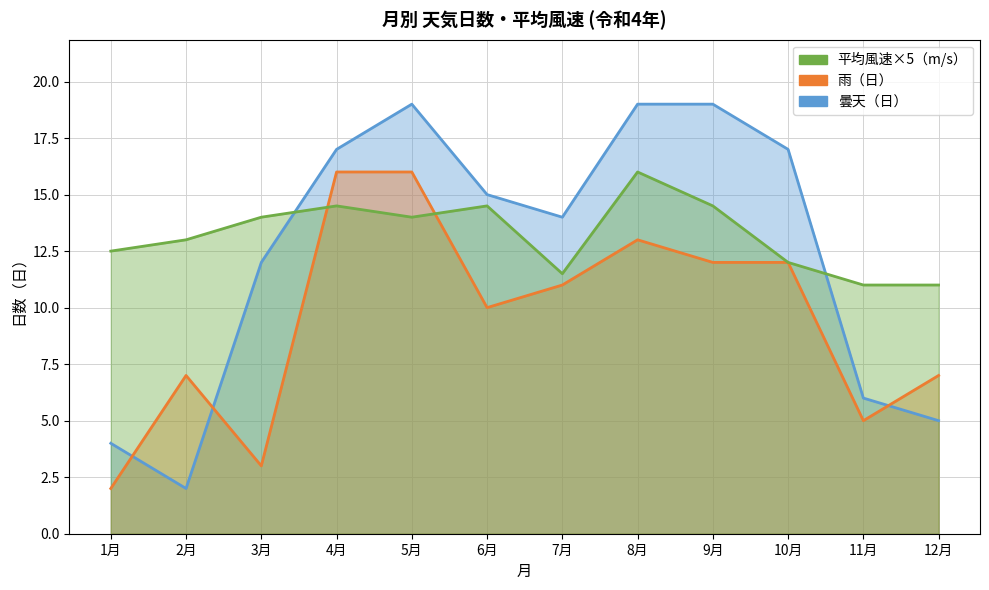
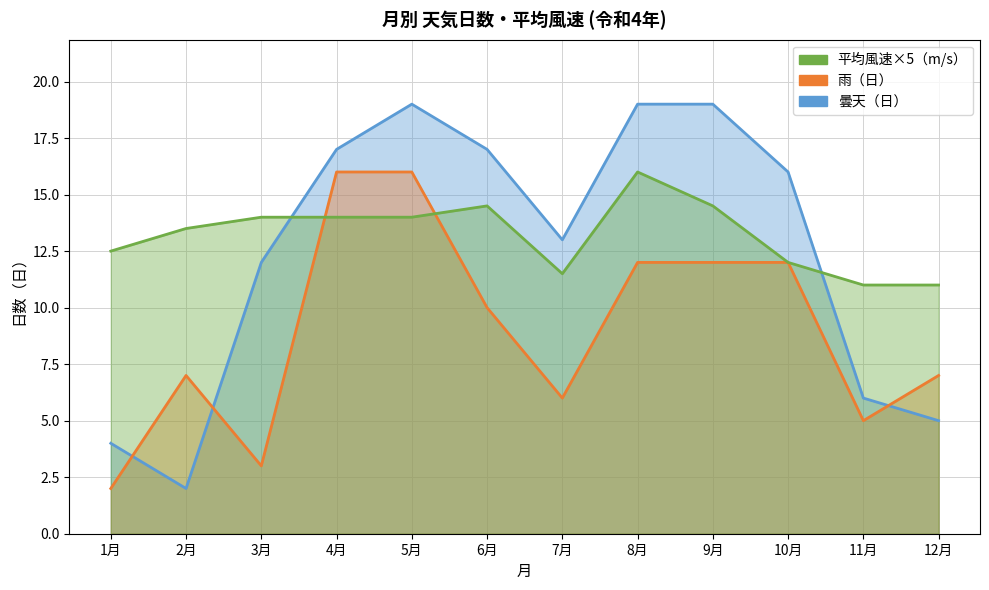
平均風速×5（m/s）, 2月: 13.0 -> 13.5
平均風速×5（m/s）, 4月: 14.5 -> 14.0
曇天（日）, 6月: 15 -> 17
曇天（日）, 7月: 14 -> 13
雨（日）, 7月: 11 -> 6
雨（日）, 8月: 13 -> 12
曇天（日）, 10月: 17 -> 16
